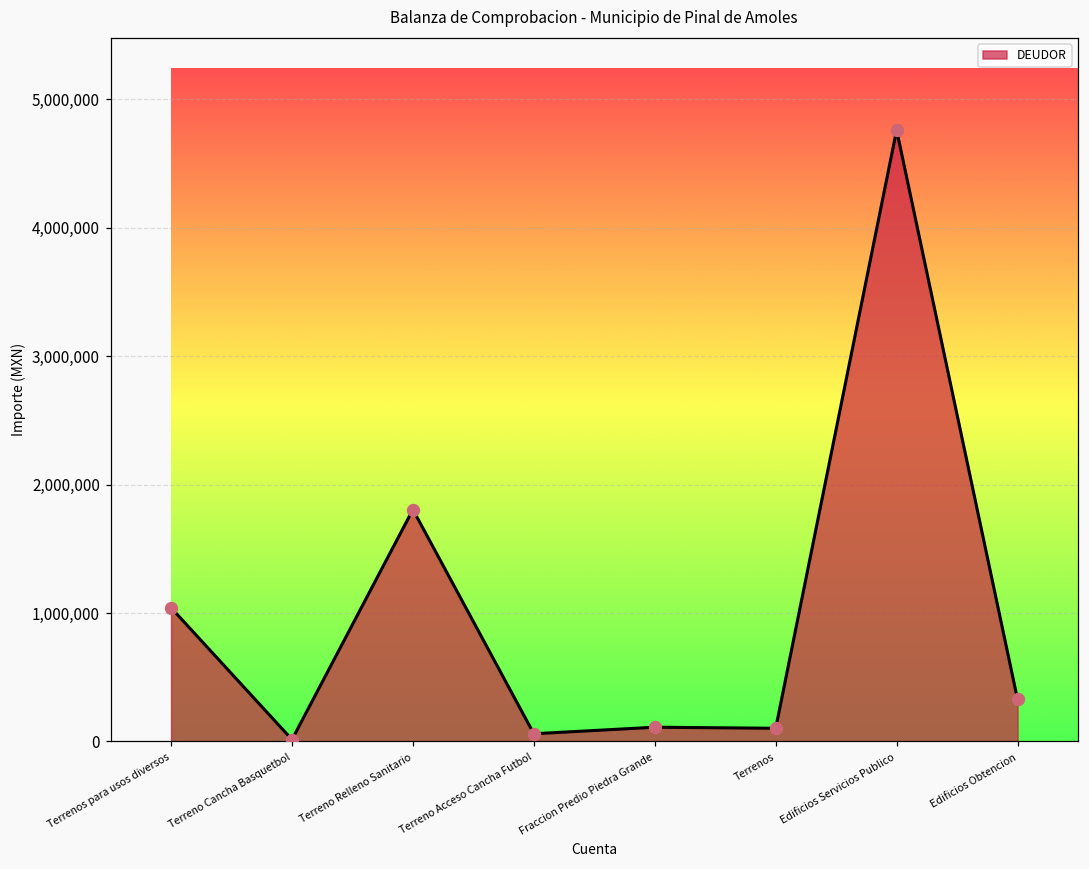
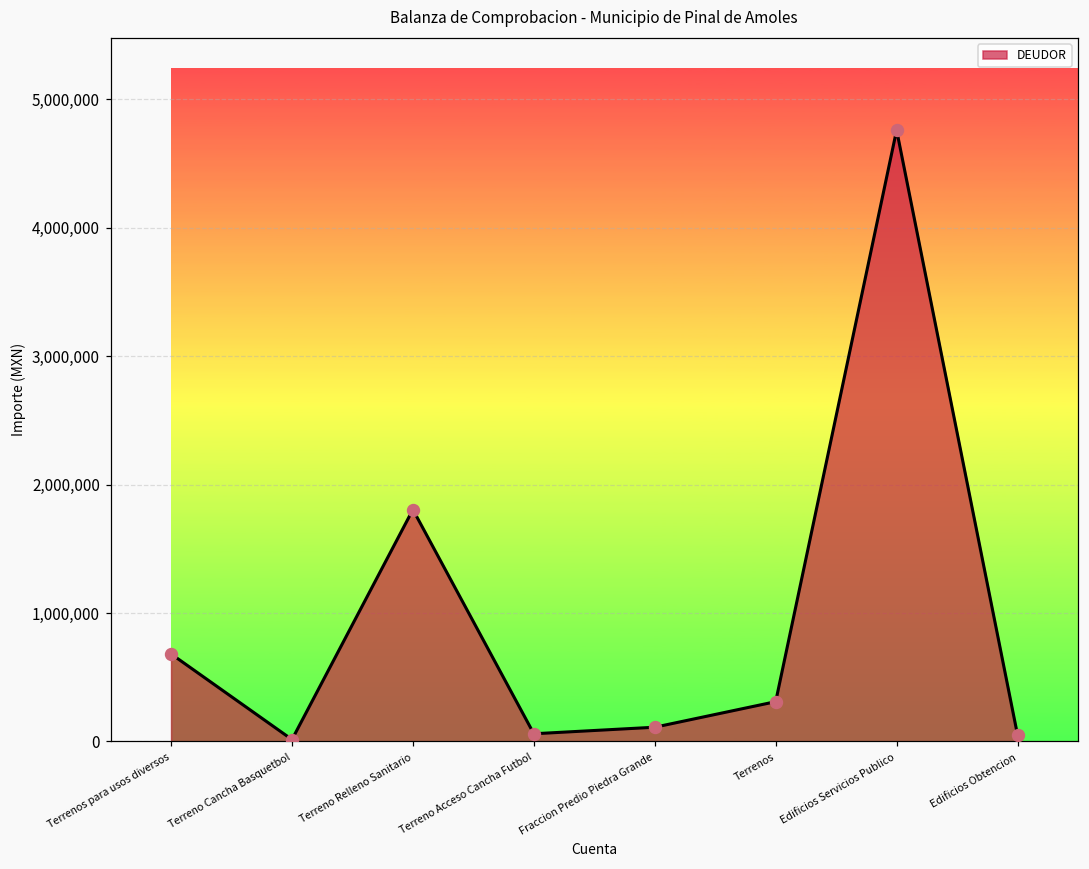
Terrenos para usos diversos: 1,040,000 -> 680,000
Terrenos: 100,000 -> 310,000
Edificios Obtencion: 330,000 -> 50,000
